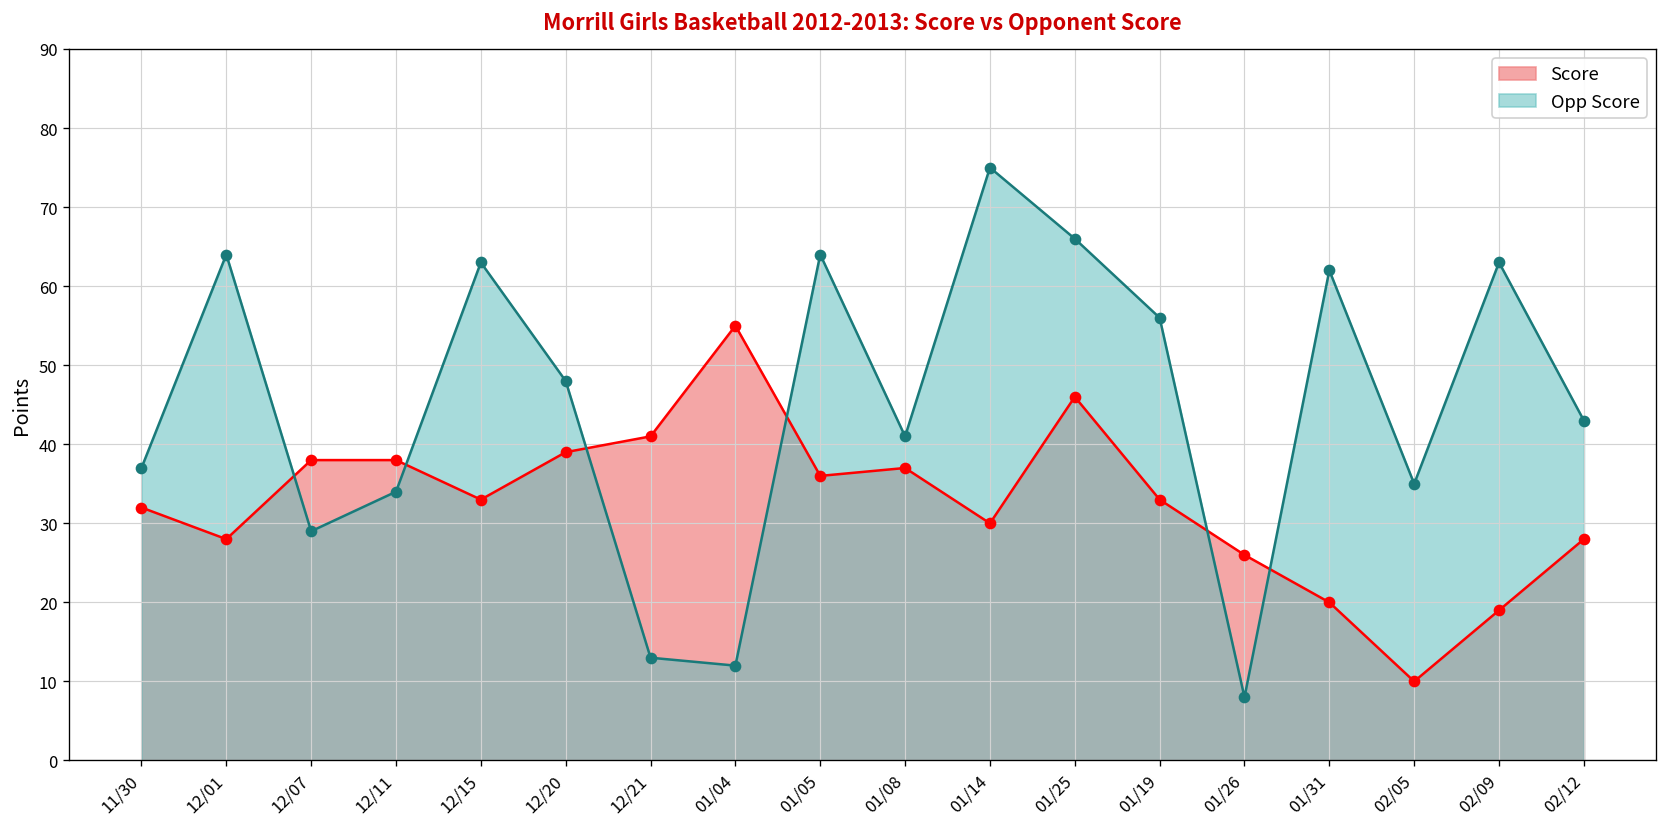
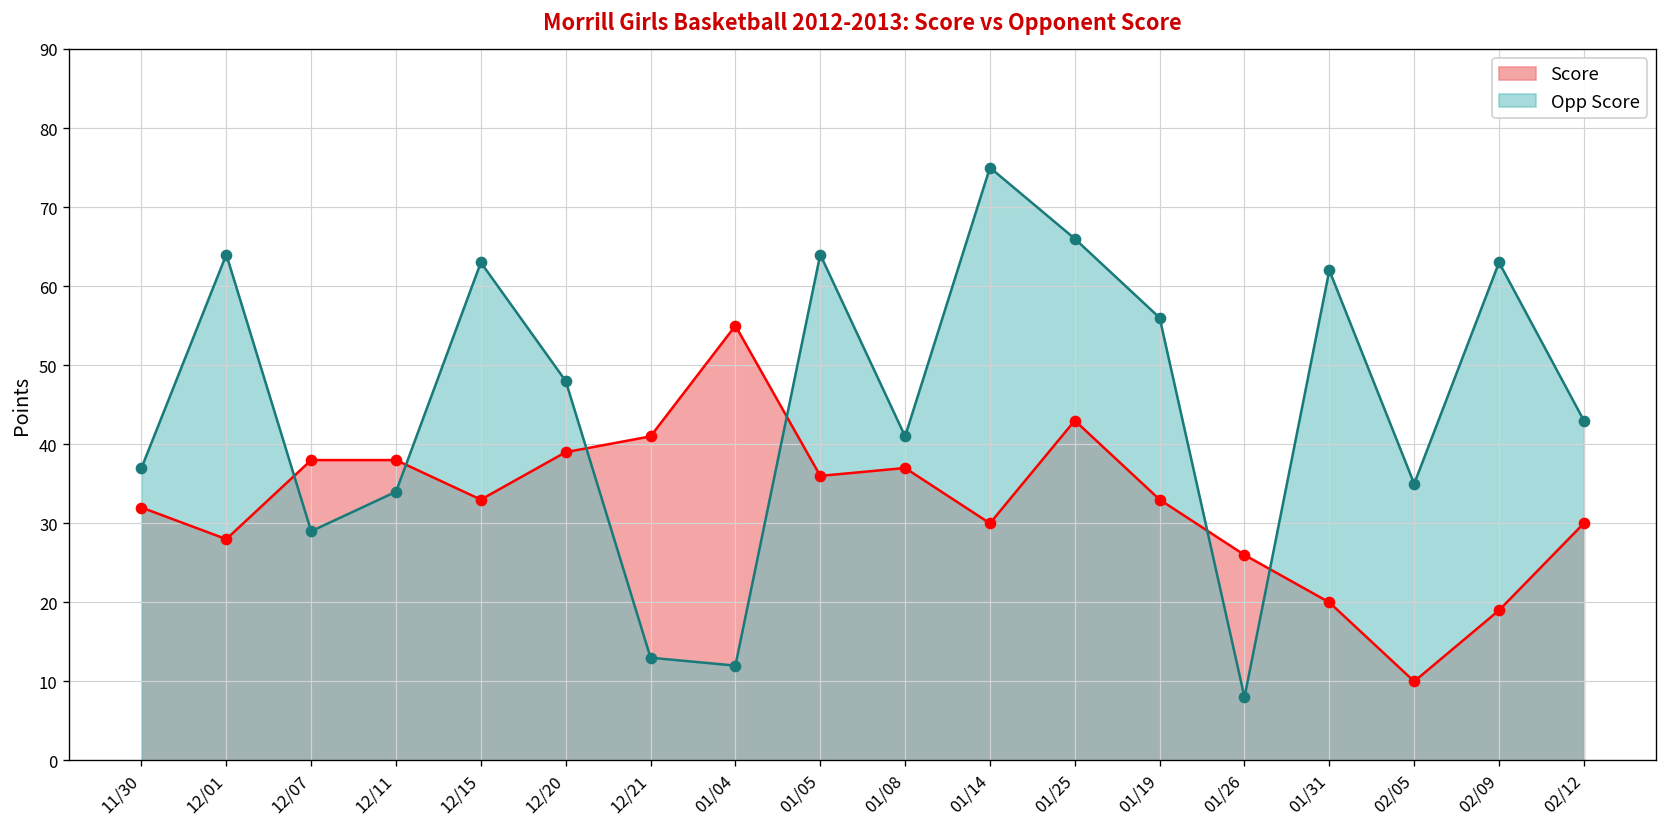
Score, 01/25: 46 -> 43
Score, 02/12: 28 -> 30
